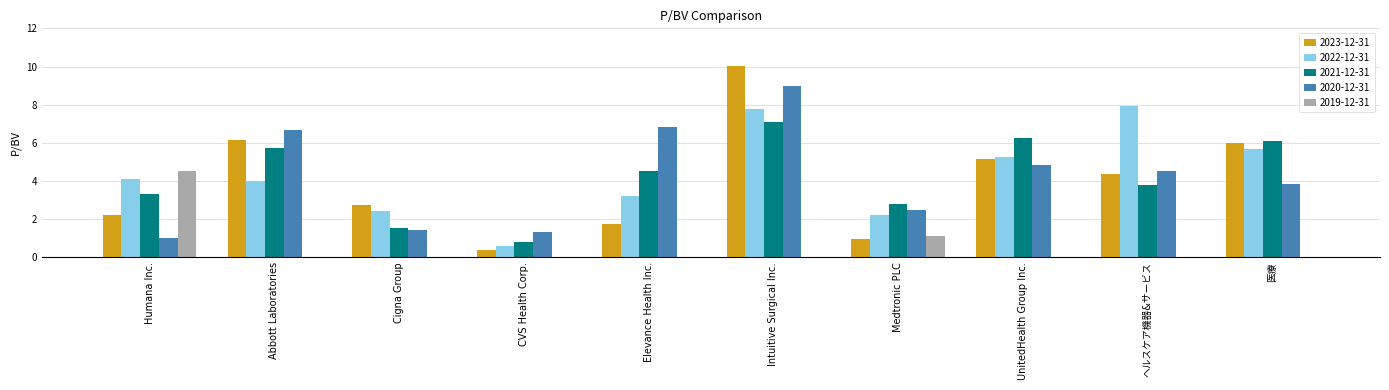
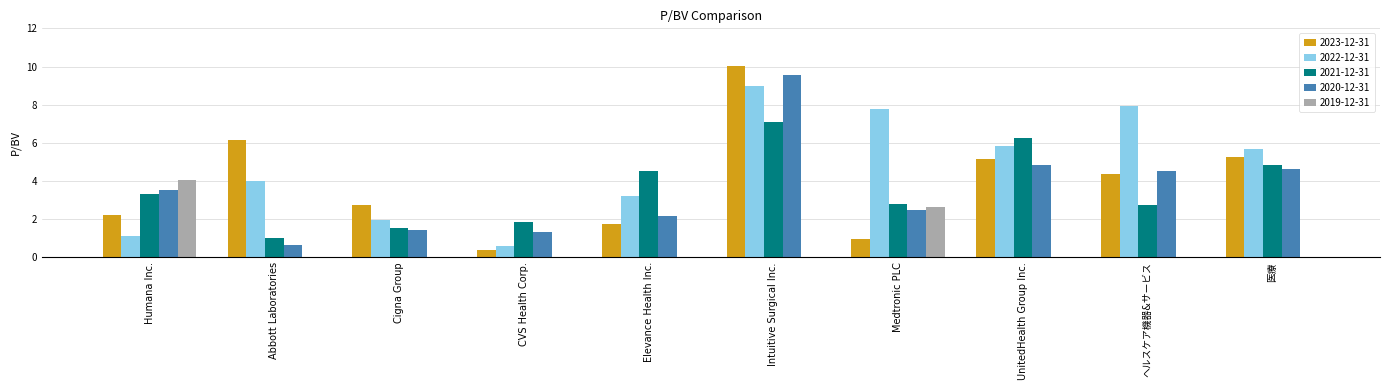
2022-12-31, Humana Inc.: 4.1 -> 1.1
2020-12-31, Humana Inc.: 1.0 -> 3.6
2019-12-31, Humana Inc.: 4.5 -> 4.1
2021-12-31, Abbott Laboratories: 5.8 -> 1.0
2020-12-31, Abbott Laboratories: 6.7 -> 0.7
2022-12-31, Cigna Group: 2.4 -> 2.0
2021-12-31, CVS Health Corp.: 0.8 -> 1.8
2020-12-31, Elevance Health Inc.: 6.9 -> 2.2
2022-12-31, Intuitive Surgical Inc.: 7.8 -> 9.0
2020-12-31, Intuitive Surgical Inc.: 9.0 -> 9.5
2022-12-31, Medtronic PLC: 2.2 -> 7.8
2019-12-31, Medtronic PLC: 1.1 -> 2.7
2022-12-31, UnitedHealth Group Inc.: 5.3 -> 5.8
2021-12-31, ヘルスケア機器&サービス: 3.8 -> 2.8
2023-12-31, 医療: 6.0 -> 5.3
2021-12-31, 医療: 6.1 -> 4.8
2020-12-31, 医療: 3.9 -> 4.6
